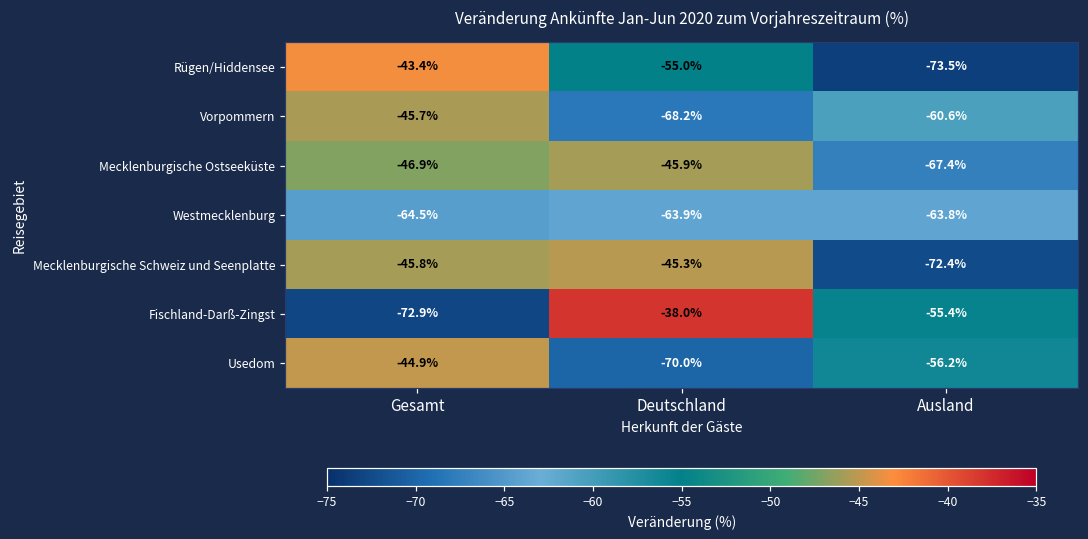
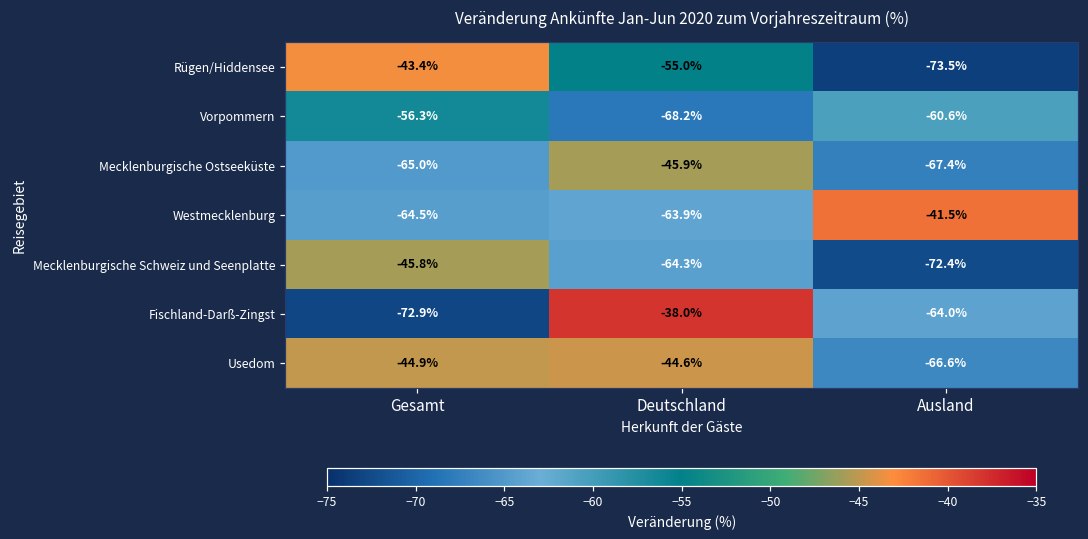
Vorpommern, Gesamt: -45.7% -> -56.3%
Mecklenburgische Ostseeküste, Gesamt: -46.9% -> -65.0%
Westmecklenburg, Ausland: -63.8% -> -41.5%
Mecklenburgische Schweiz und Seenplatte, Deutschland: -45.3% -> -64.3%
Fischland-Darß-Zingst, Ausland: -55.4% -> -64.0%
Usedom, Deutschland: -70.0% -> -44.6%
Usedom, Ausland: -56.2% -> -66.6%
